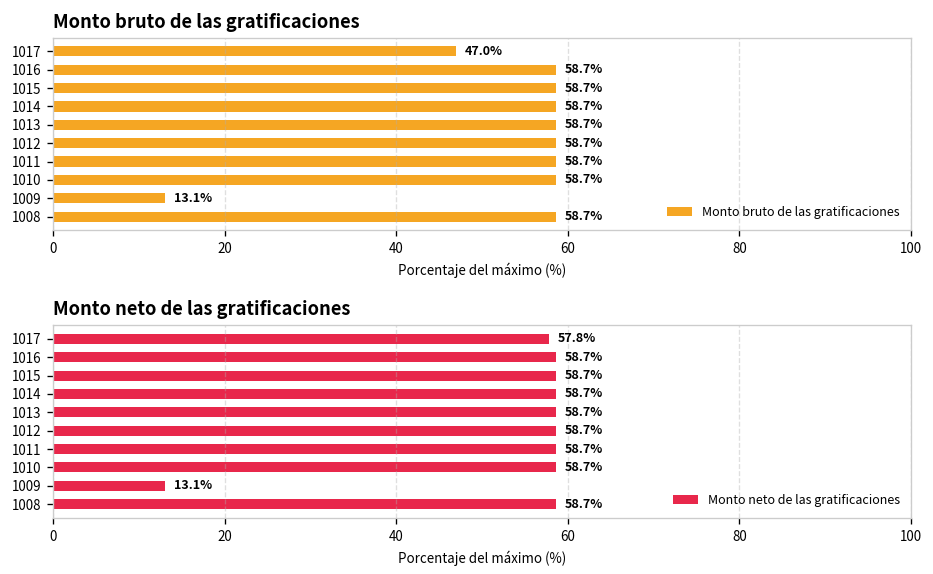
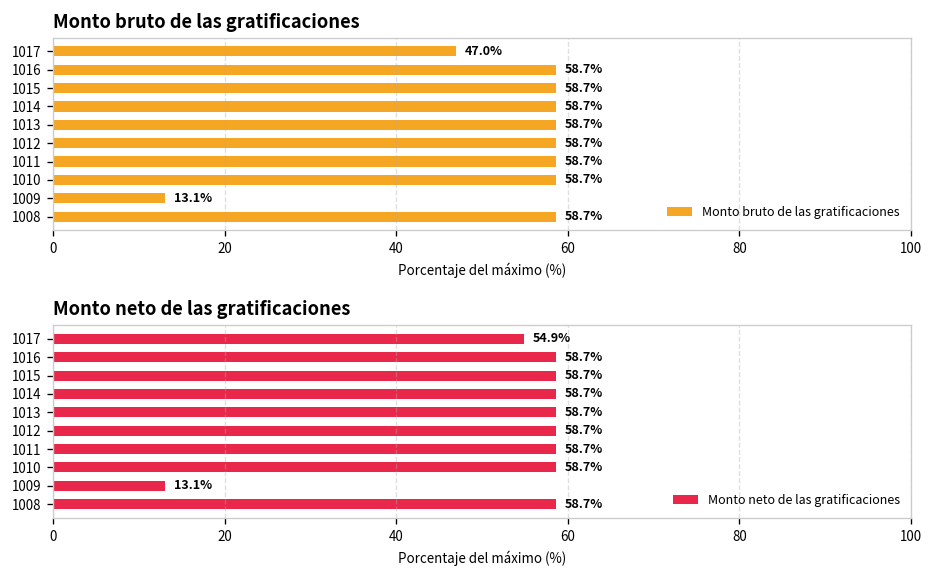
Monto neto de las gratificaciones, 1017: 57.8% -> 54.9%
